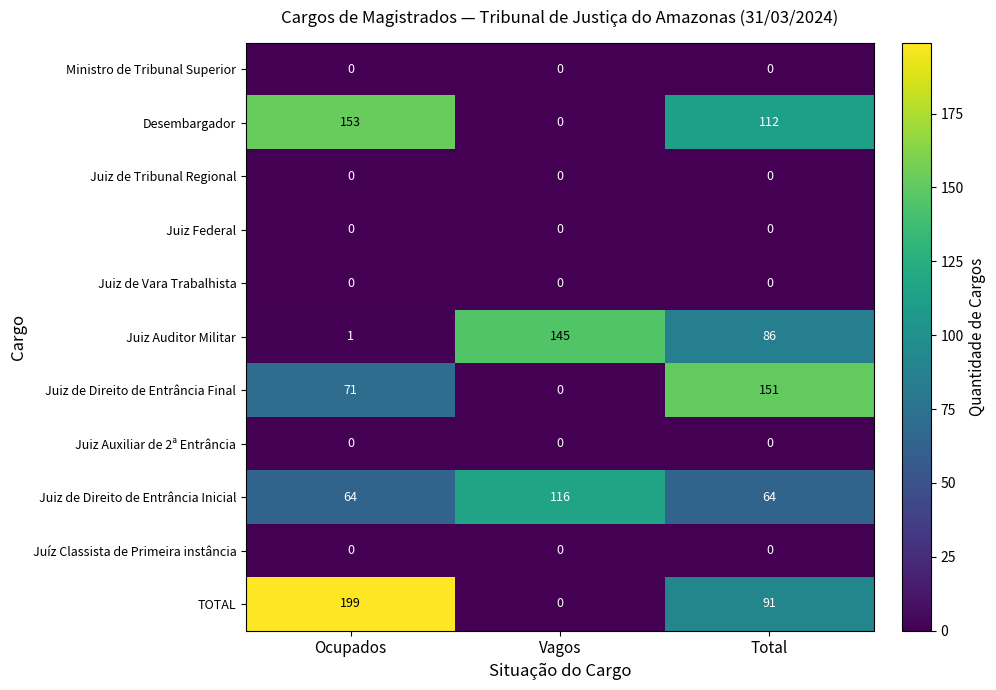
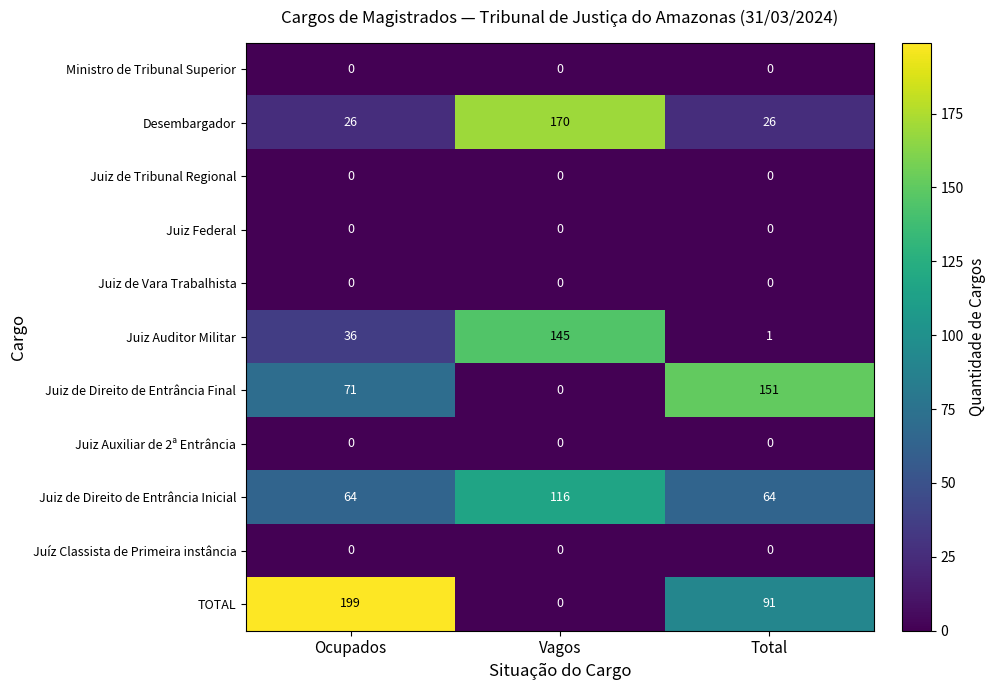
Desembargador, Ocupados: 153 -> 26
Desembargador, Vagos: 0 -> 170
Desembargador, Total: 112 -> 26
Juiz Auditor Militar, Ocupados: 1 -> 36
Juiz Auditor Militar, Total: 86 -> 1
